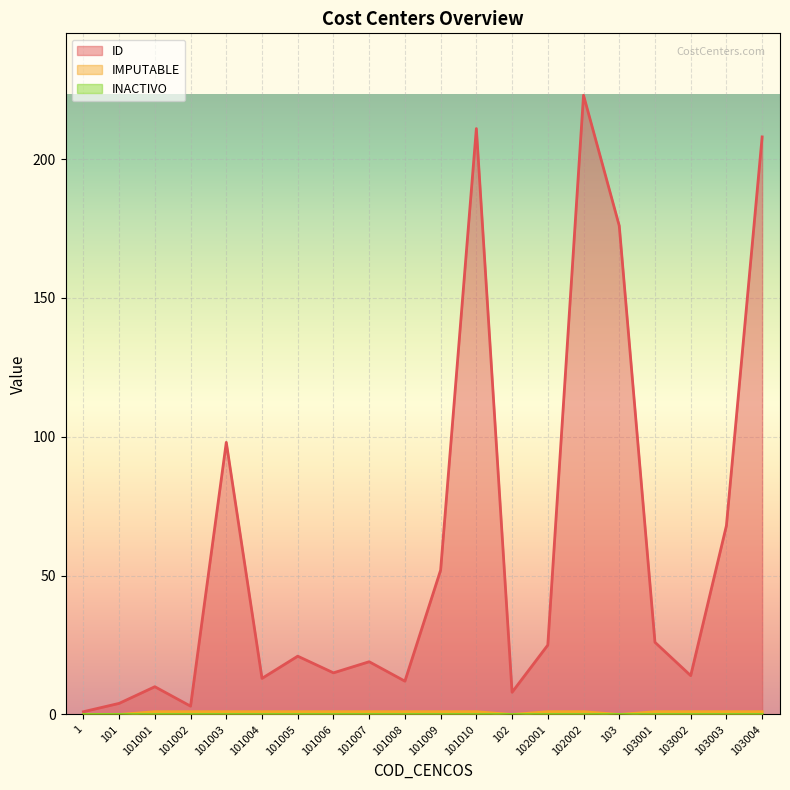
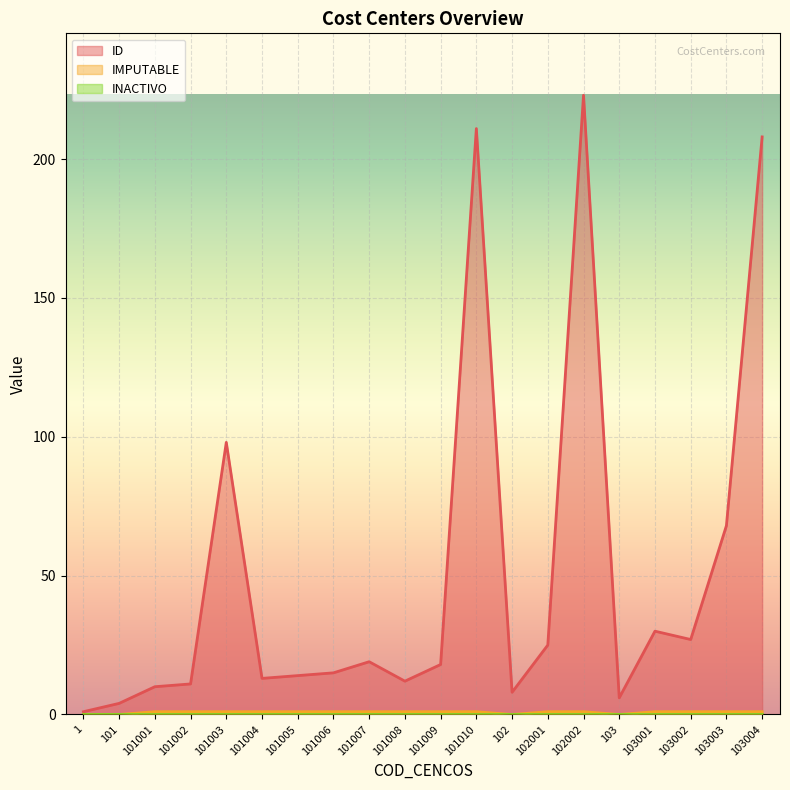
ID, 101002: 3 -> 11
ID, 101005: 21 -> 14
ID, 101009: 52 -> 18
ID, 103: 176 -> 6
ID, 103001: 26 -> 30
ID, 103002: 14 -> 27
